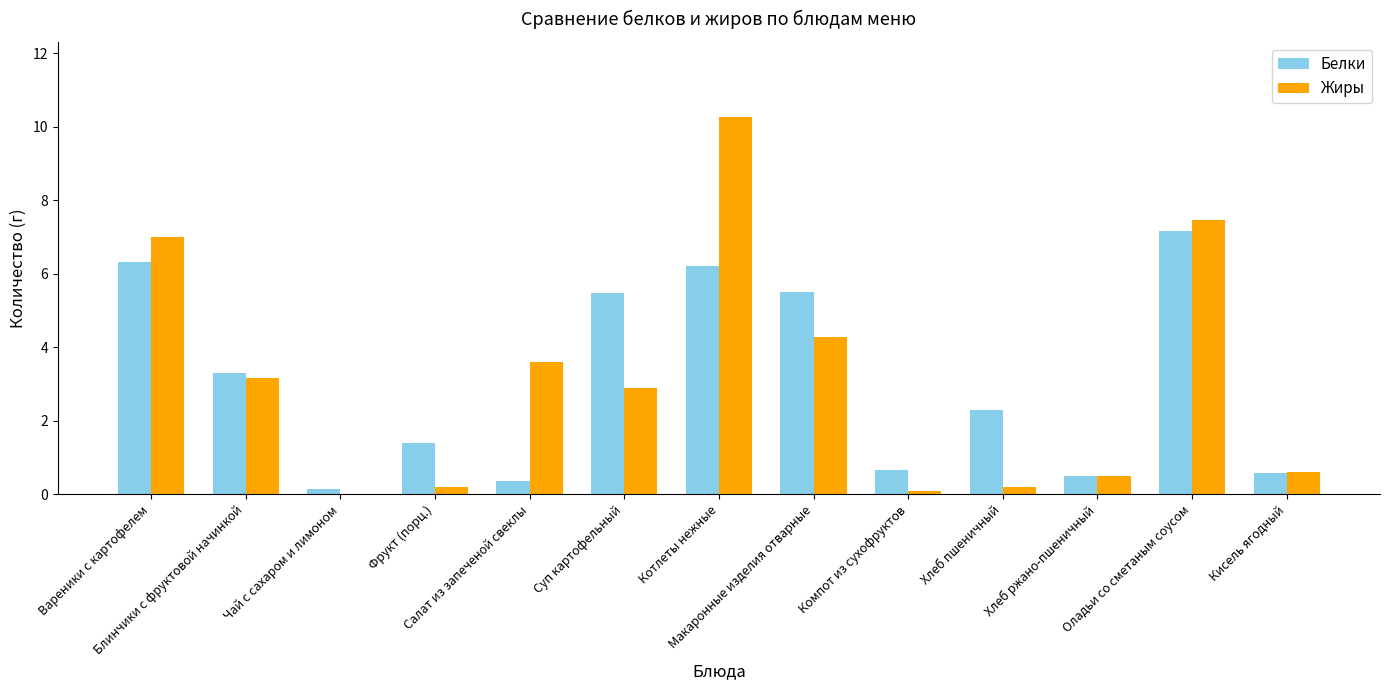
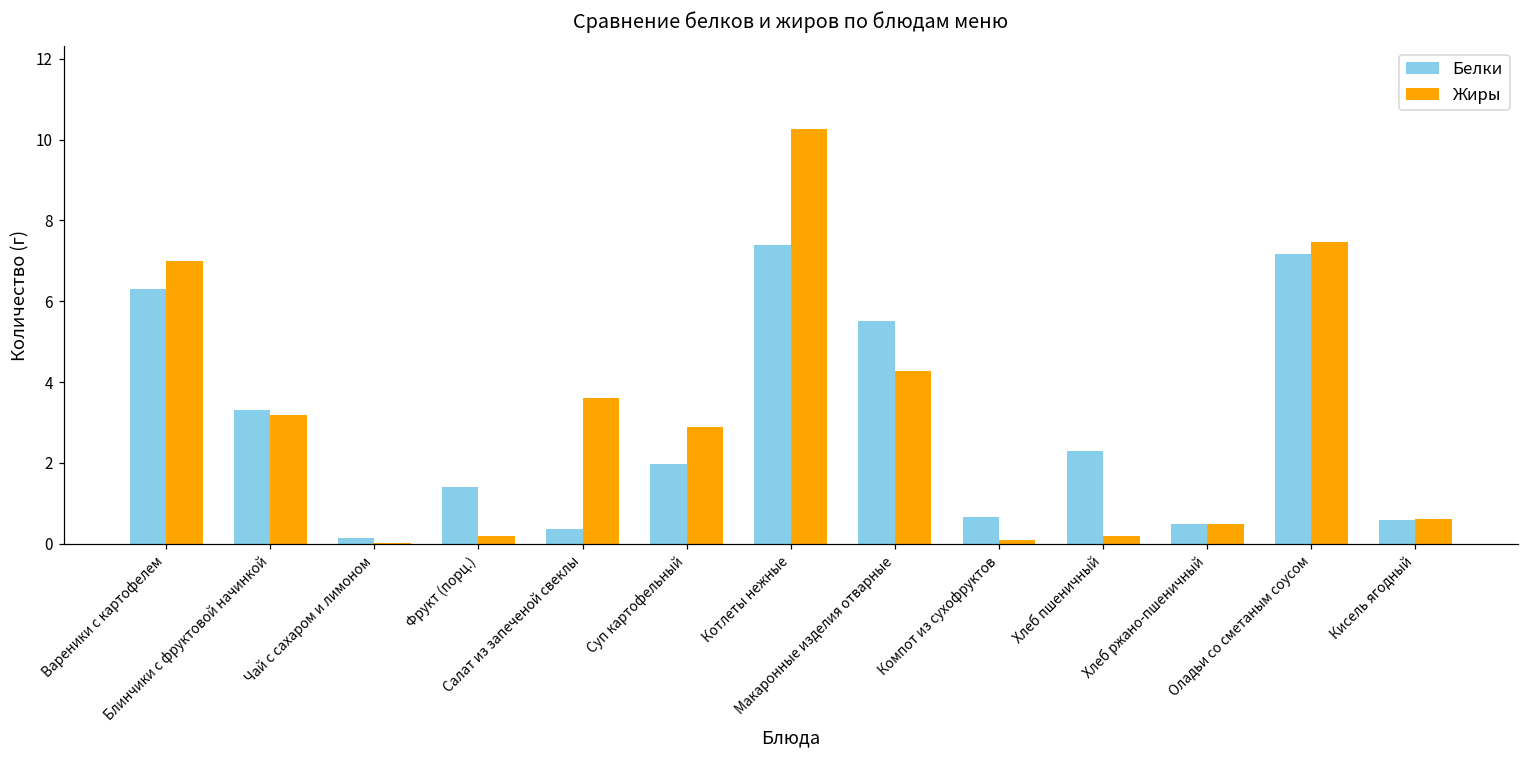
Белки, Суп картофельный: 5.5 -> 2.0
Белки, Котлеты нежные: 6.2 -> 7.4
